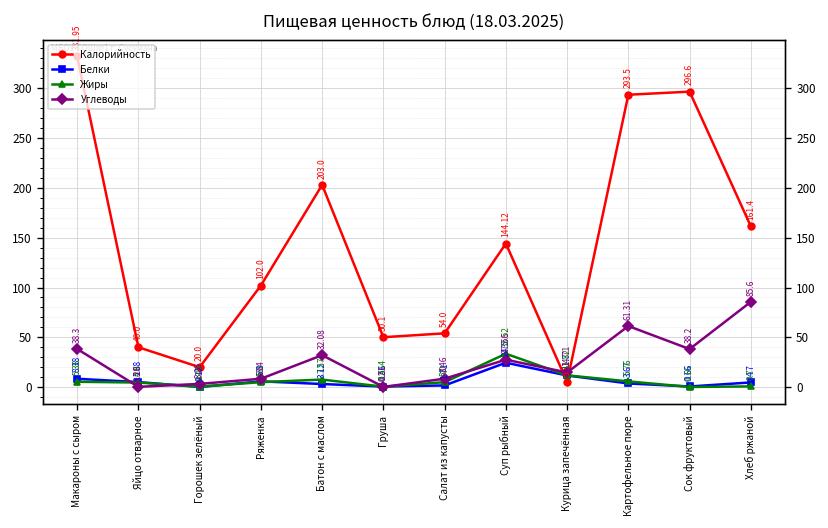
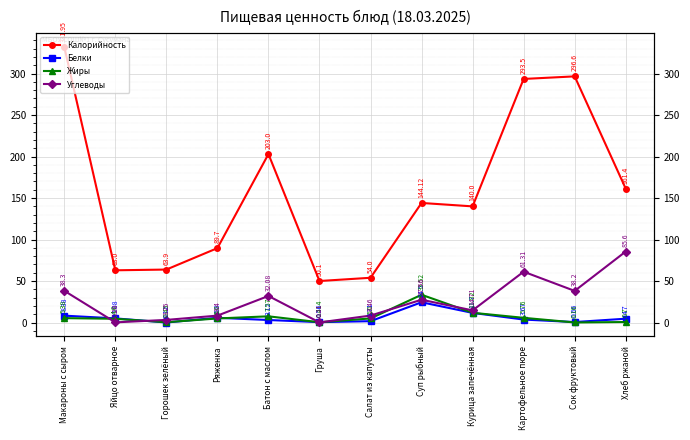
Калорийность, Яйцо отварное: 40.0 -> 63.0
Калорийность, Горошек зелёный: 20.0 -> 63.9
Калорийность, Ряженка: 102.0 -> 89.7
Калорийность, Курица запечённая: 5.3 -> 140.0
